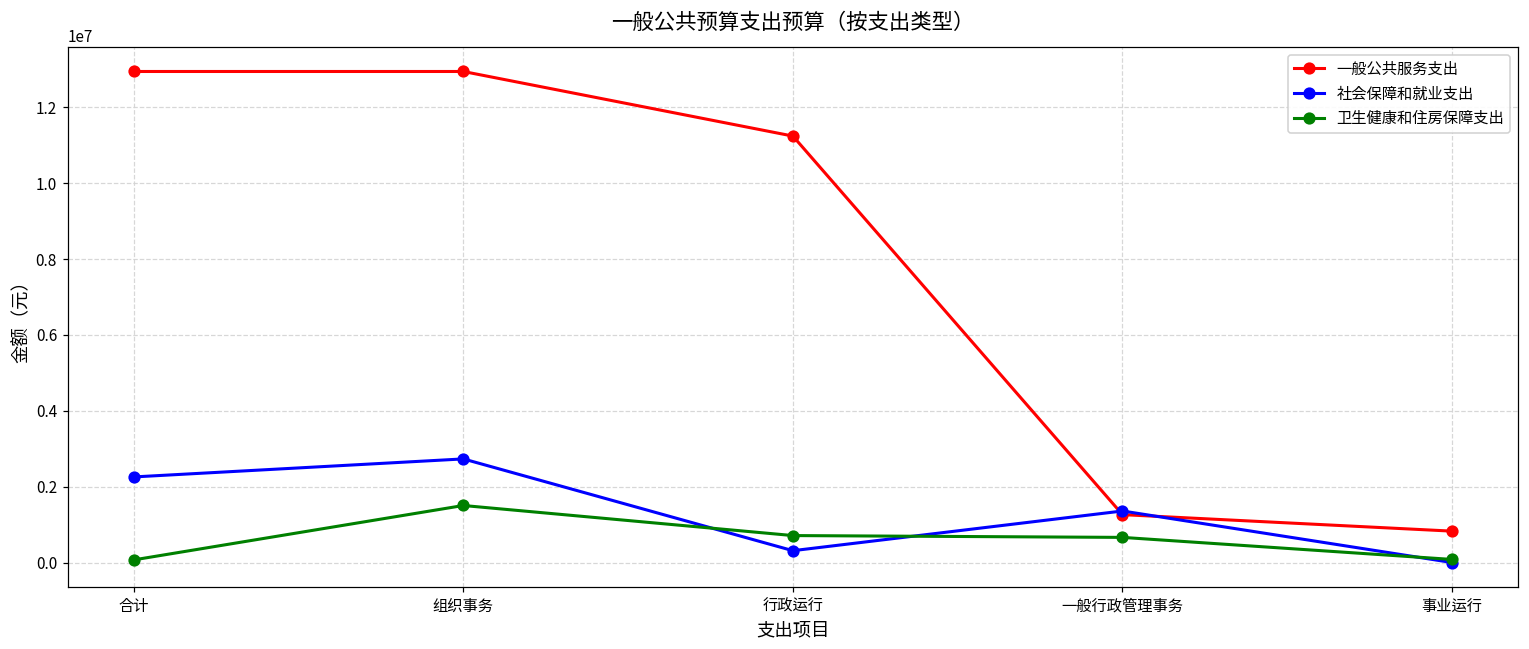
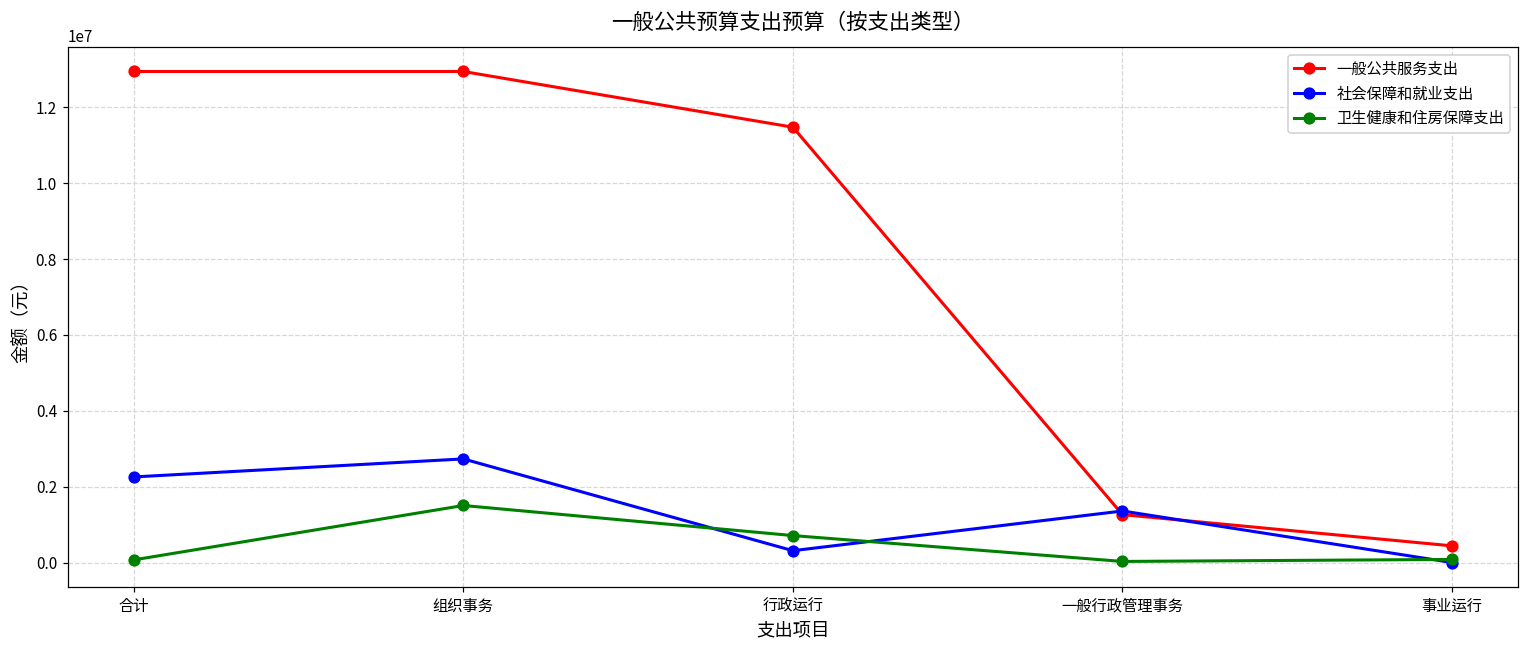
一般公共服务支出, 行政运行: 11200000 -> 11500000
卫生健康和住房保障支出, 一般行政管理事务: 700000 -> 0
一般公共服务支出, 事业运行: 800000 -> 400000
